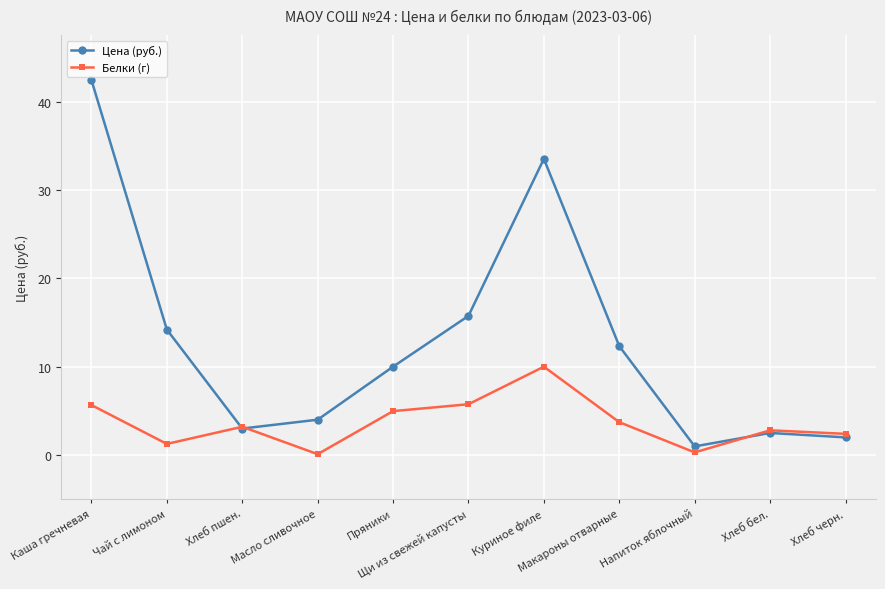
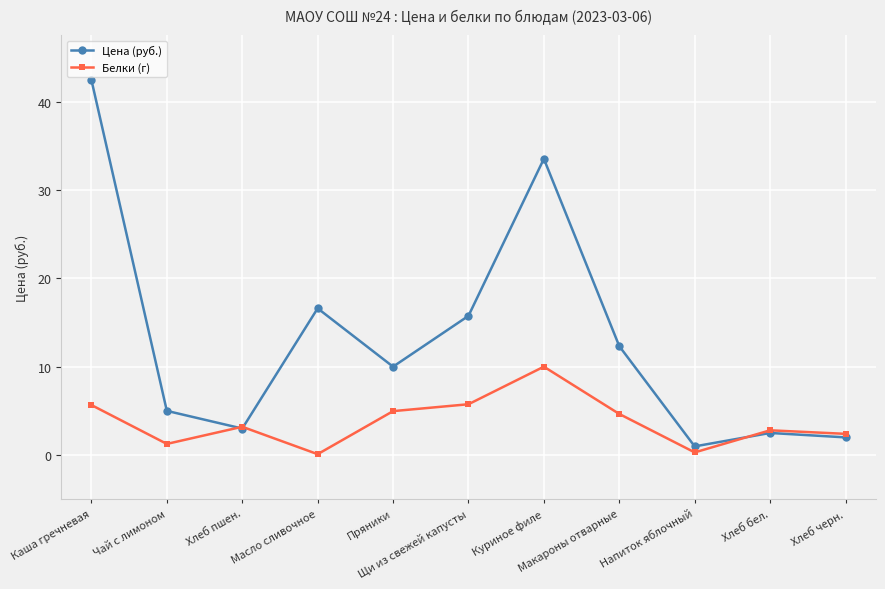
Цена (руб.), Чай с лимоном: 14 -> 5
Цена (руб.), Масло сливочное: 4 -> 17
Белки (г), Макароны отварные: 4 -> 5
